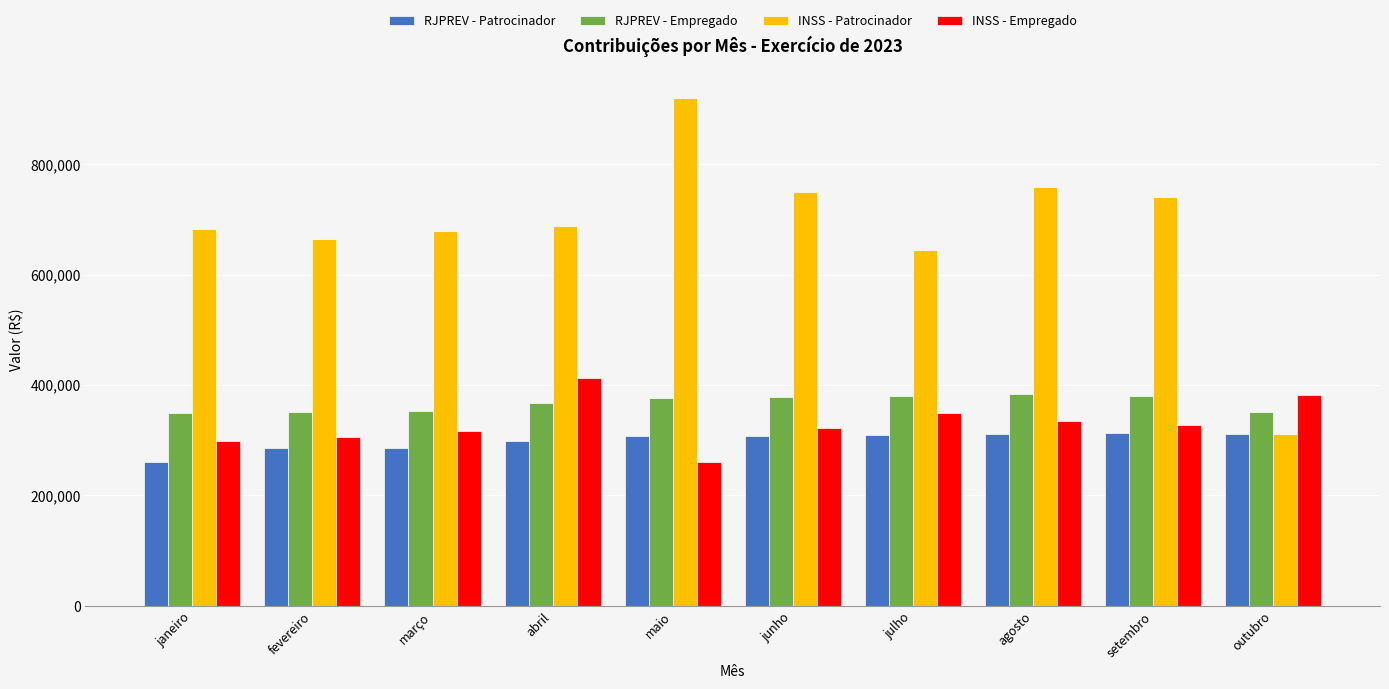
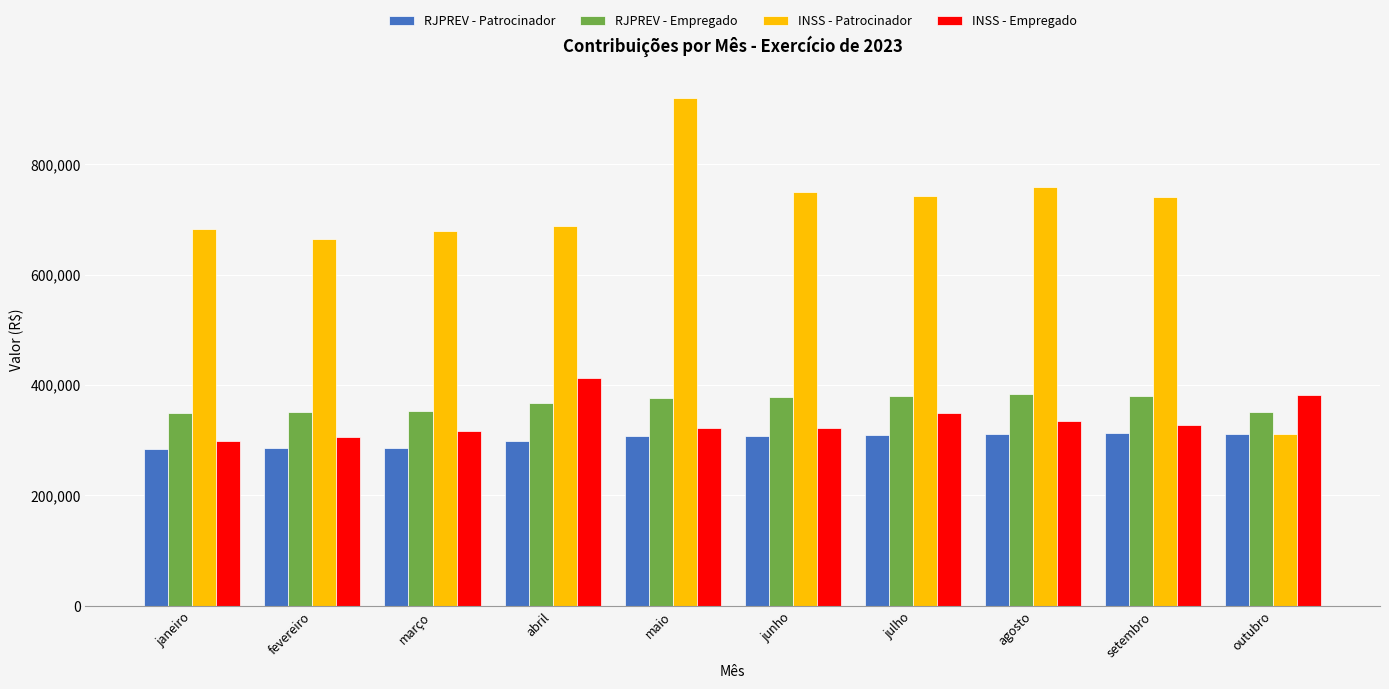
RJPREV - Patrocinador, janeiro: 260,000 -> 280,000
INSS - Empregado, maio: 260,000 -> 320,000
INSS - Patrocinador, julho: 650,000 -> 740,000
